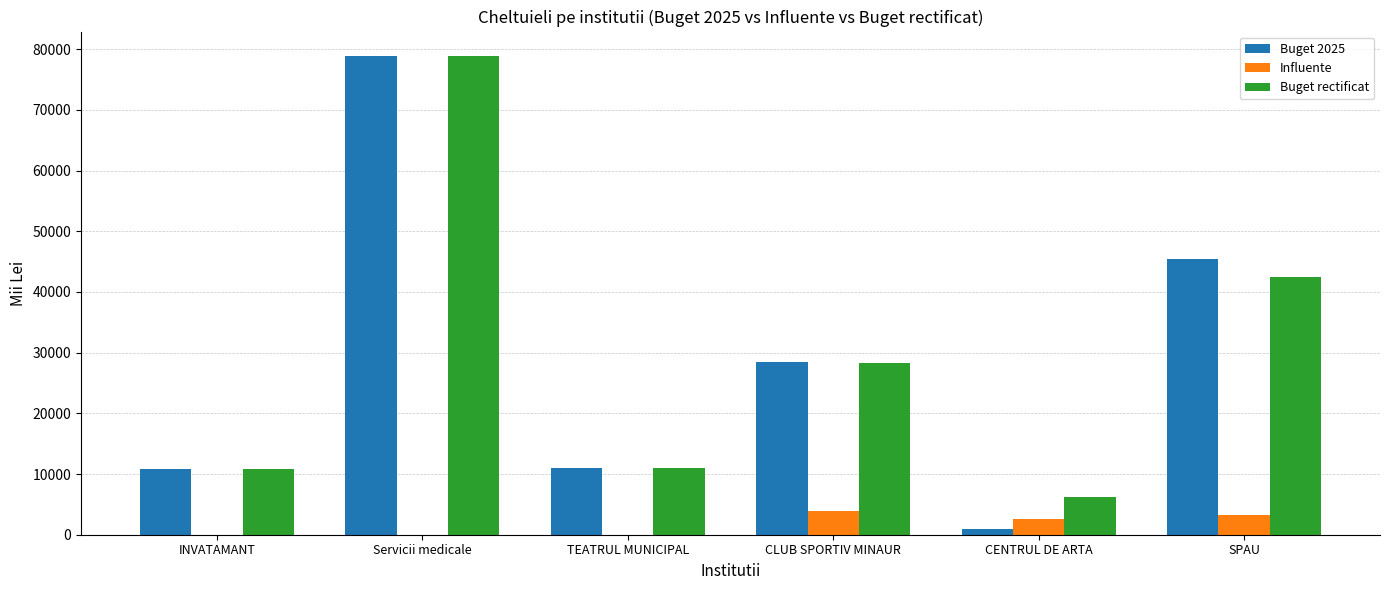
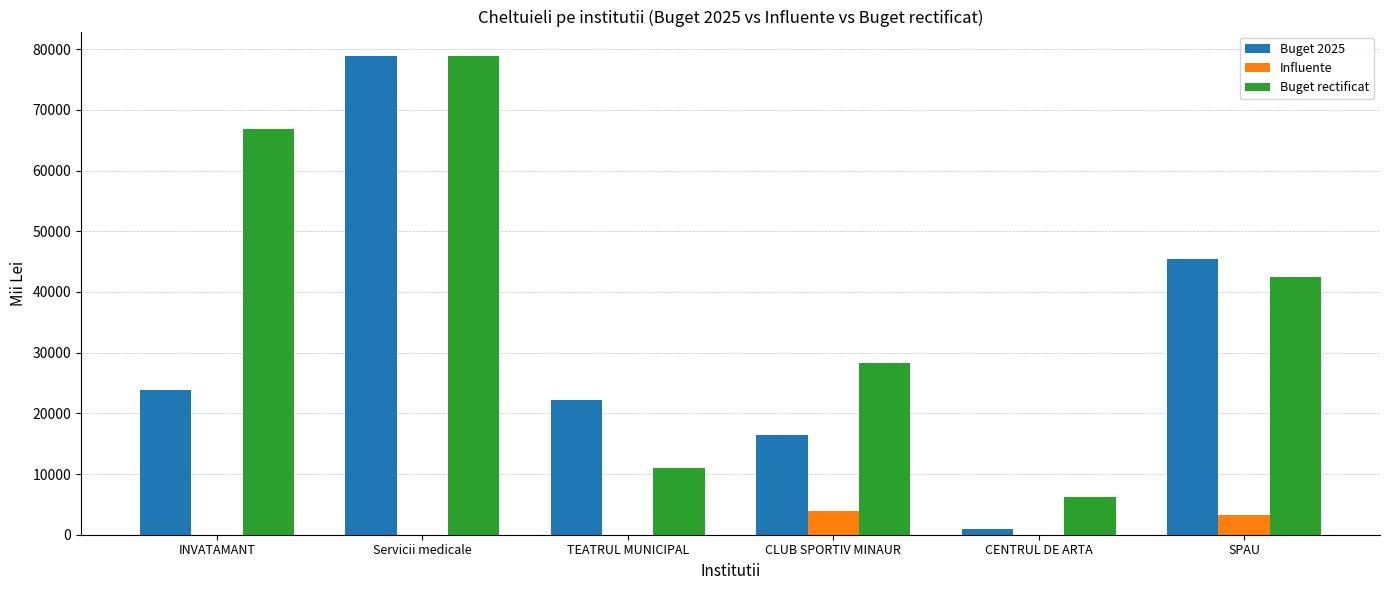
Buget 2025, INVATAMANT: 11000 -> 24000
Buget rectificat, INVATAMANT: 11000 -> 67000
Buget 2025, TEATRUL MUNICIPAL: 11000 -> 22000
Buget 2025, CLUB SPORTIV MINAUR: 28000 -> 16000
Influente, CENTRUL DE ARTA: 3000 -> 0
